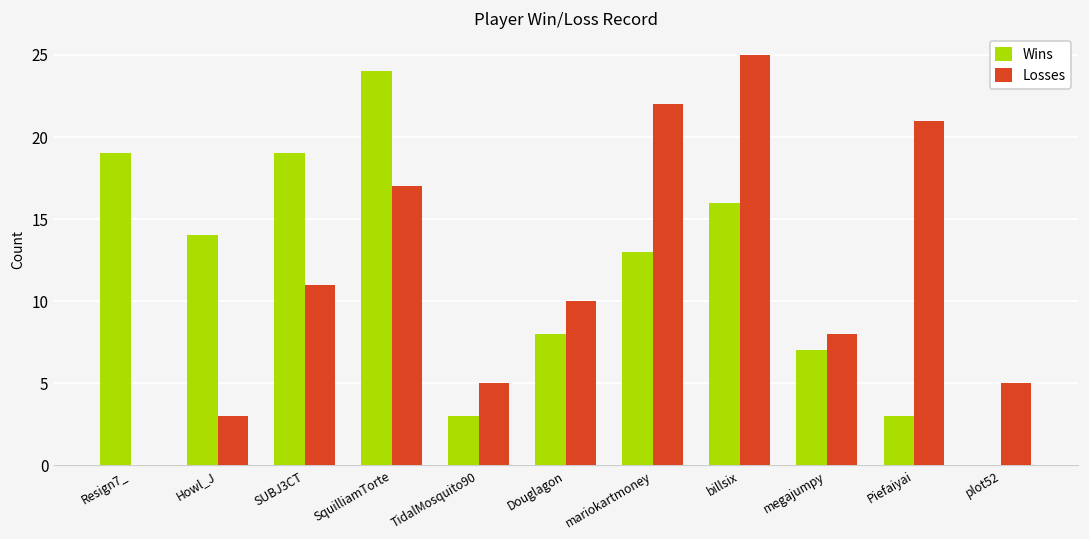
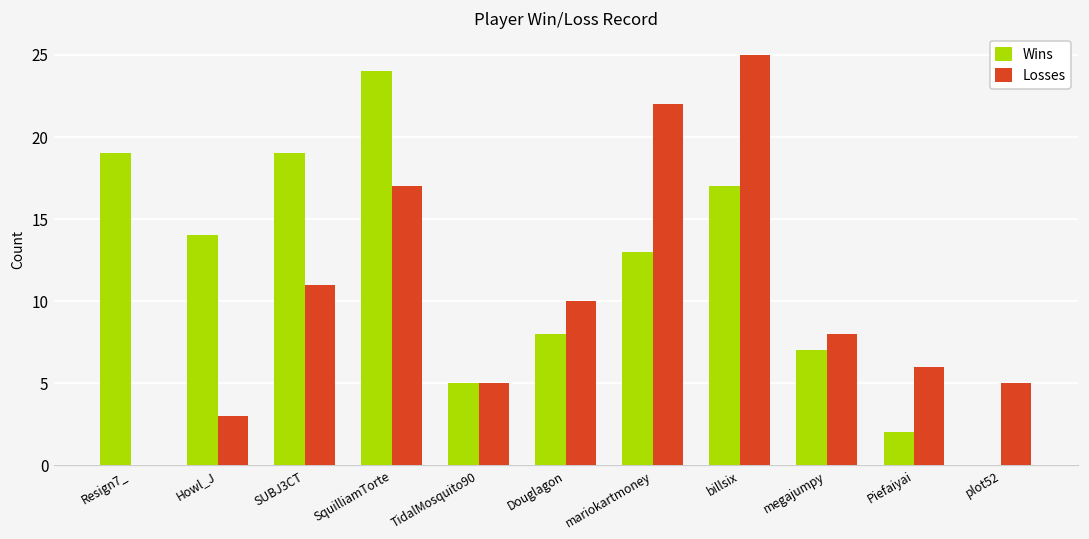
Wins, TidalMosquito90: 3 -> 5
Wins, billsix: 16 -> 17
Wins, Piefaiyai: 3 -> 2
Losses, Piefaiyai: 21 -> 6
